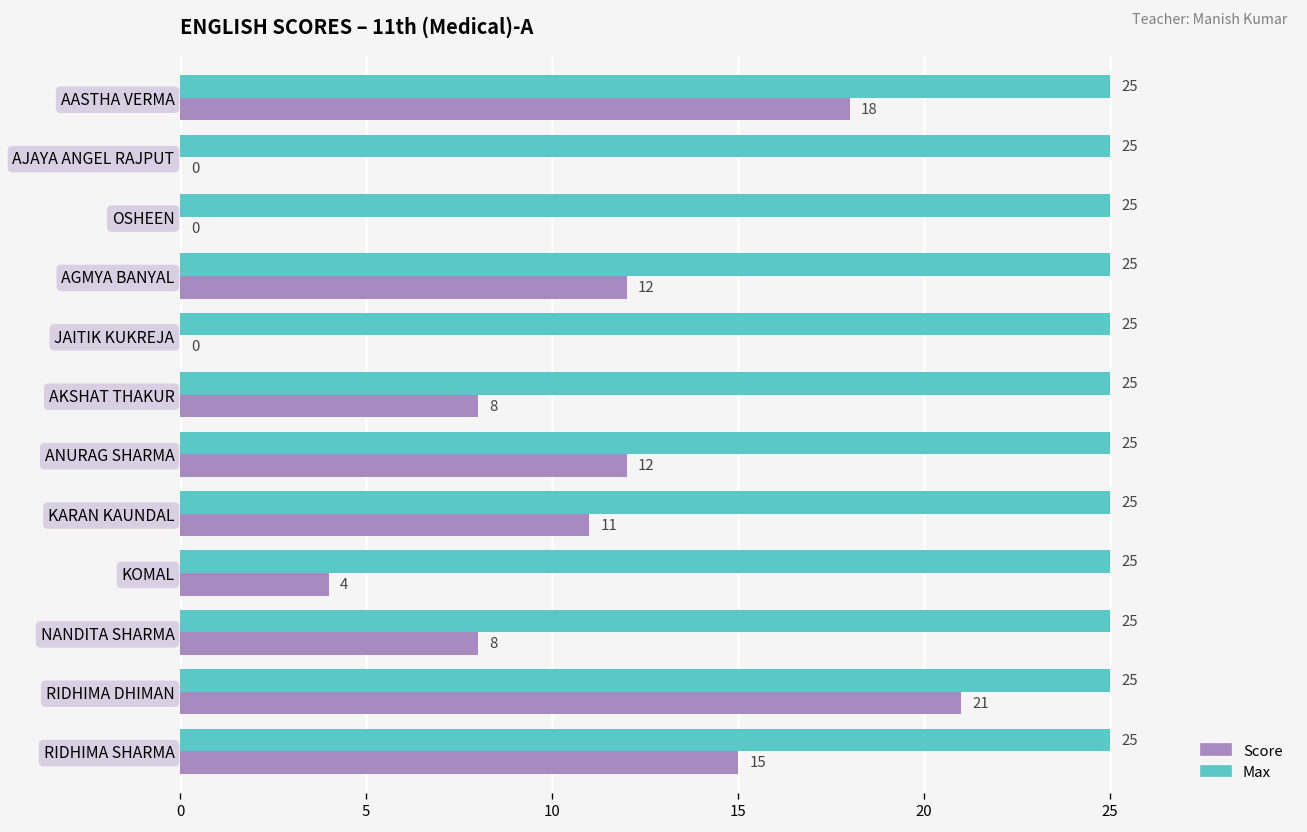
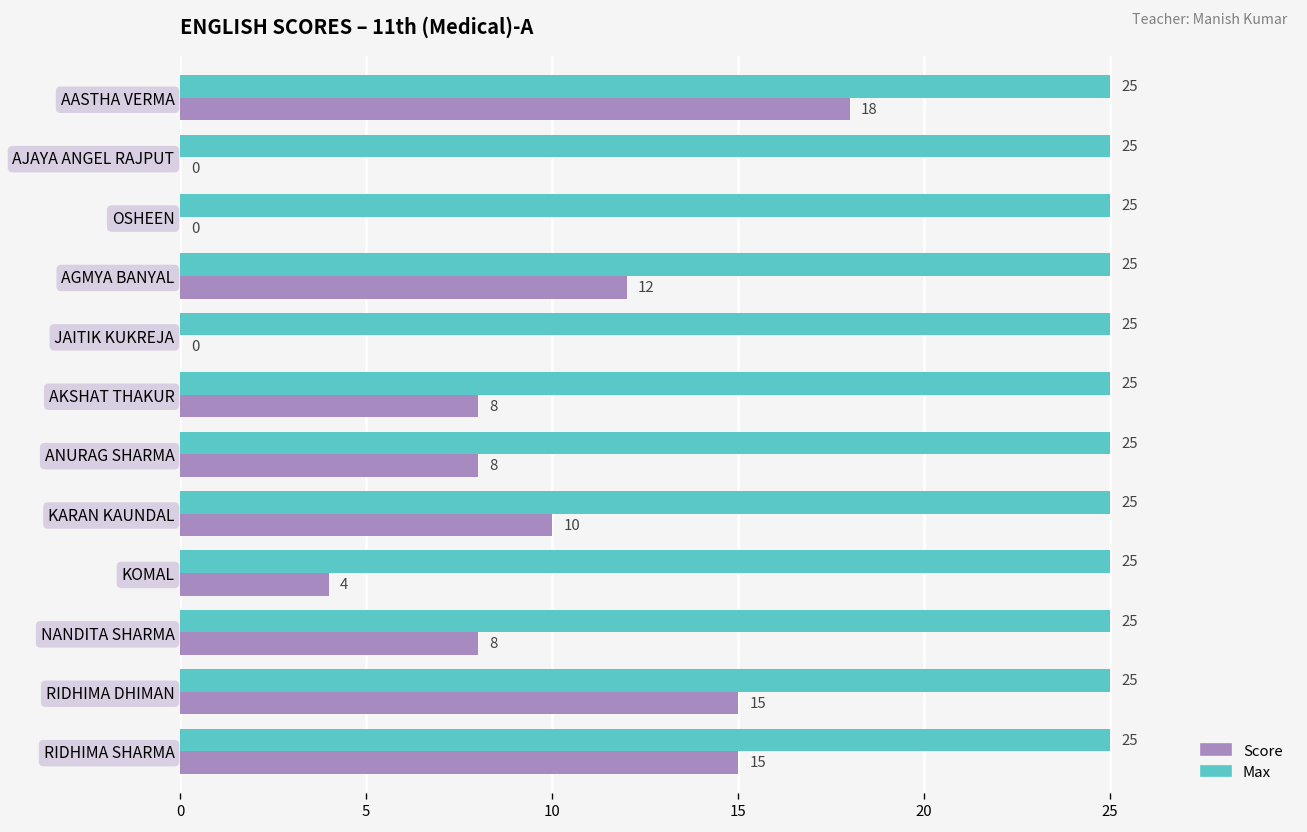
Score, ANURAG SHARMA: 12 -> 8
Score, KARAN KAUNDAL: 11 -> 10
Score, RIDHIMA DHIMAN: 21 -> 15
